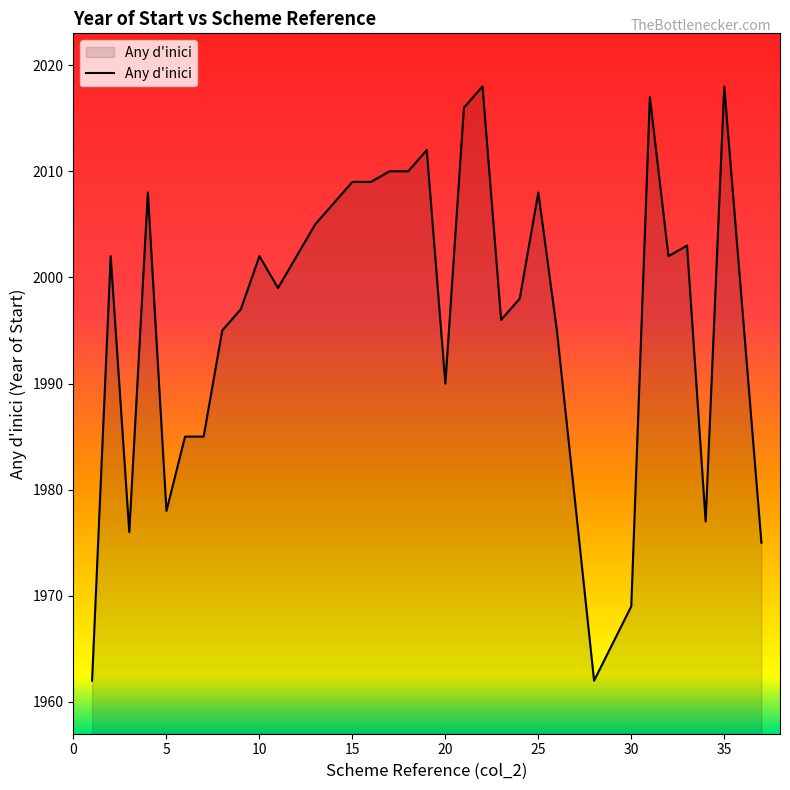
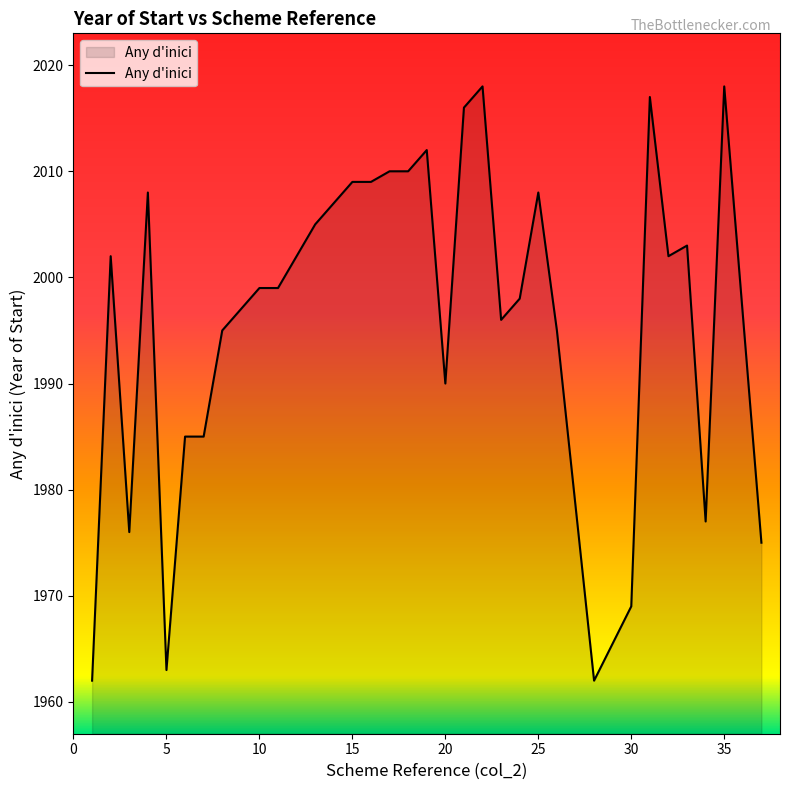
5: 1978 -> 1963
10: 2002 -> 1999
